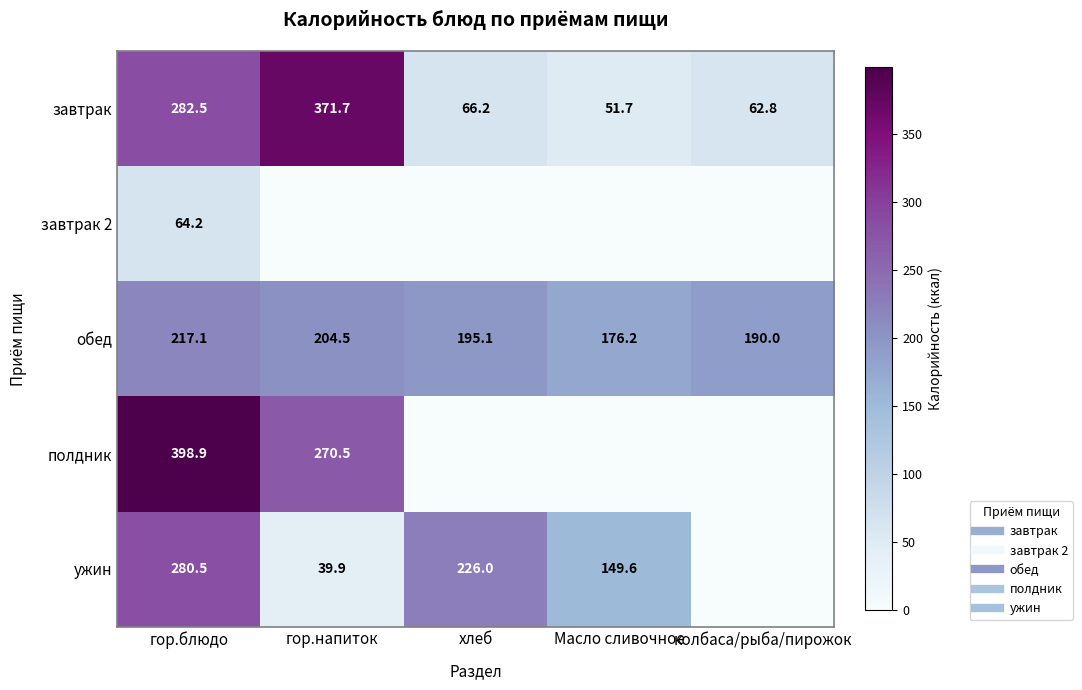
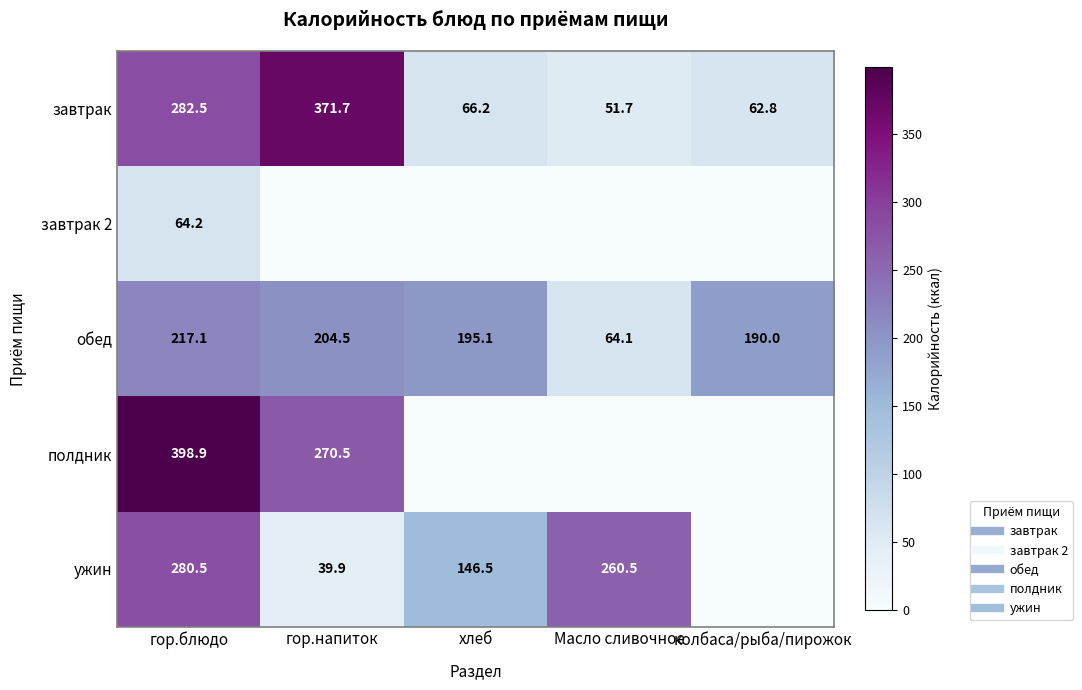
обед, Масло сливочное: 176.2 -> 64.1
ужин, хлеб: 226.0 -> 146.5
ужин, Масло сливочное: 149.6 -> 260.5
